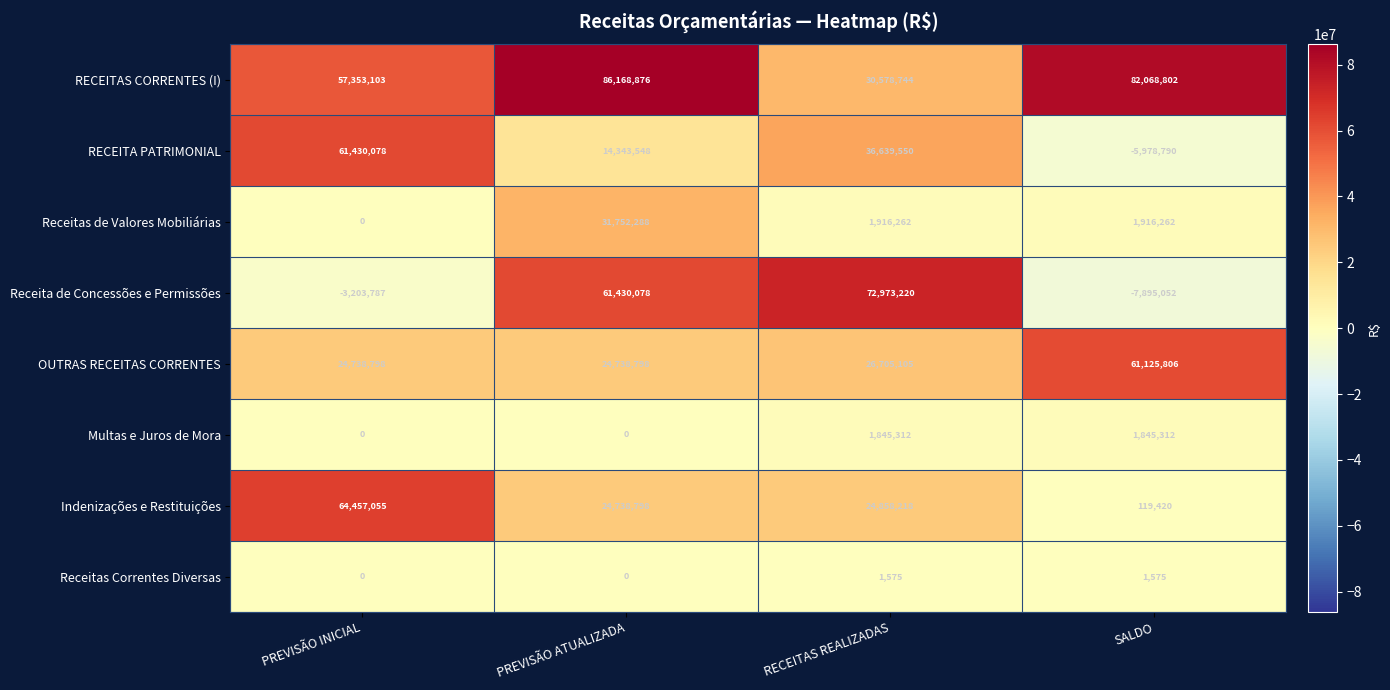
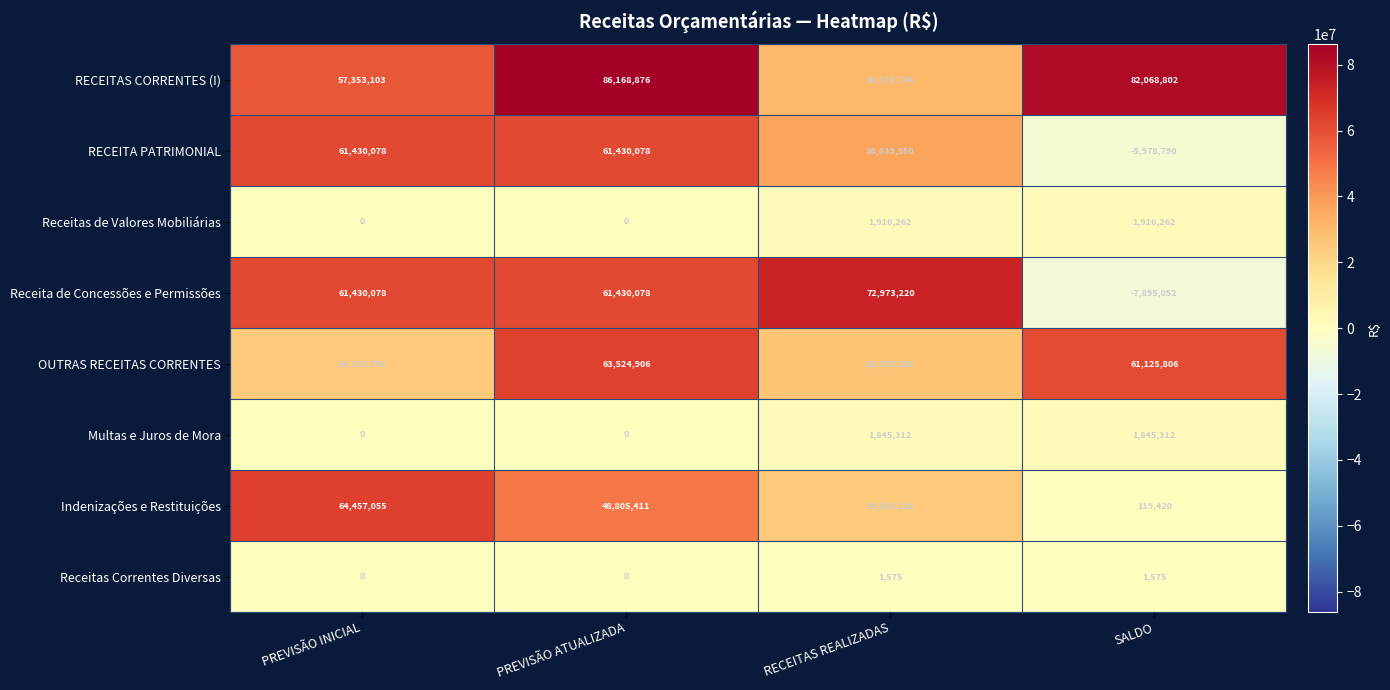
RECEITA PATRIMONIAL, PREVISÃO ATUALIZADA: 14,343,548 -> 61,430,078
Receitas de Valores Mobiliárias, PREVISÃO ATUALIZADA: 31,752,288 -> 0
Receita de Concessões e Permissões, PREVISÃO INICIAL: -3,203,787 -> 61,430,078
OUTRAS RECEITAS CORRENTES, PREVISÃO ATUALIZADA: 24,738,798 -> 63,524,906
Indenizações e Restituições, PREVISÃO ATUALIZADA: 24,738,798 -> 48,805,411
